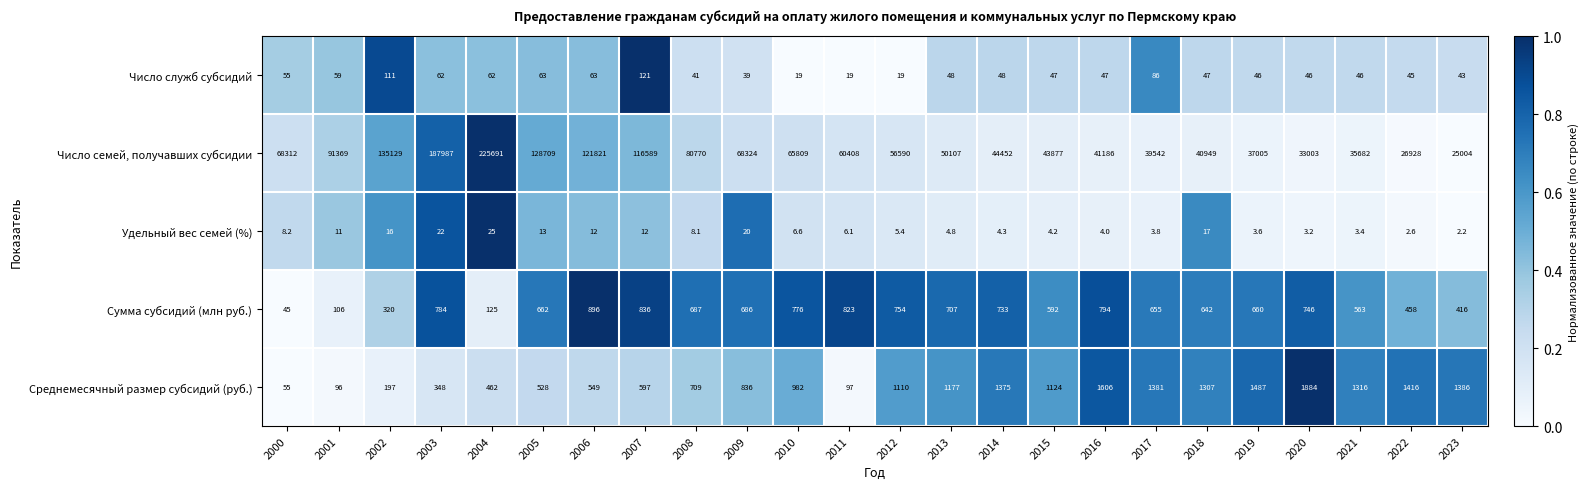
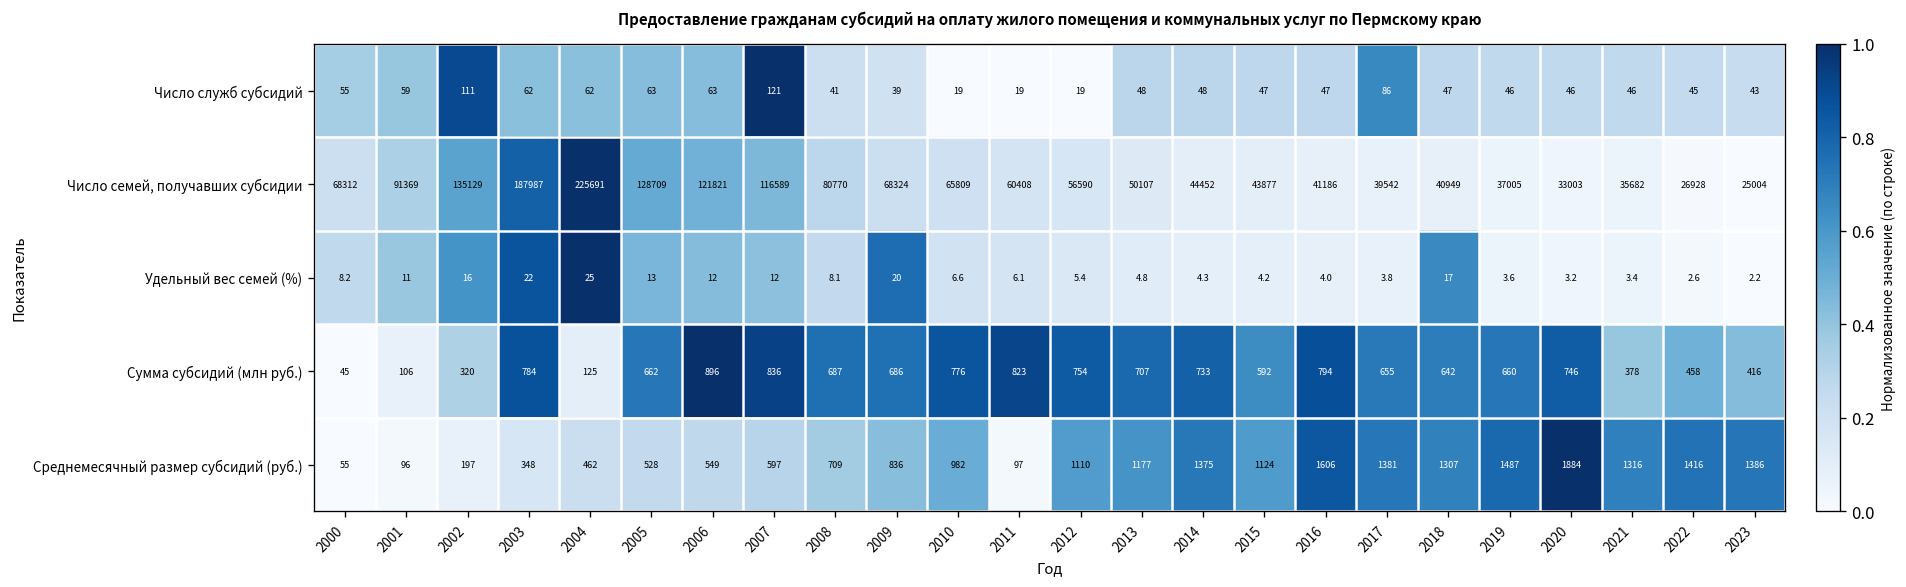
Сумма субсидий (млн руб.), 2021: 563 -> 378
